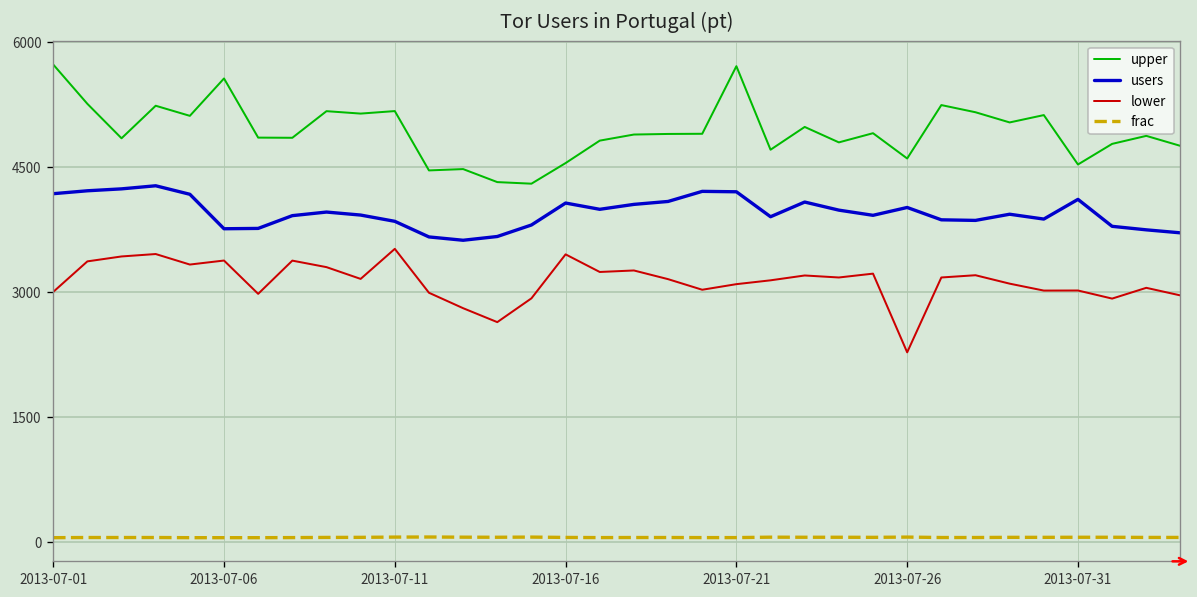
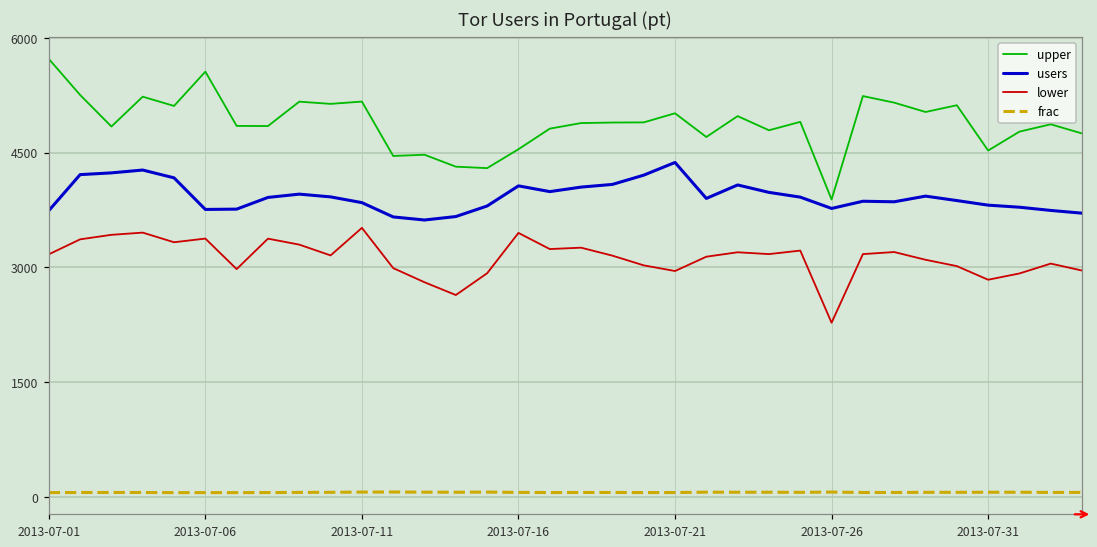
users, 2013-07-01: 4200 -> 3700
lower, 2013-07-01: 3000 -> 3200
upper, 2013-07-21: 5700 -> 5000
users, 2013-07-21: 4200 -> 4400
lower, 2013-07-21: 3100 -> 3000
upper, 2013-07-26: 4600 -> 3900
users, 2013-07-26: 4000 -> 3800
users, 2013-07-31: 4100 -> 3800
lower, 2013-07-31: 3000 -> 2800
